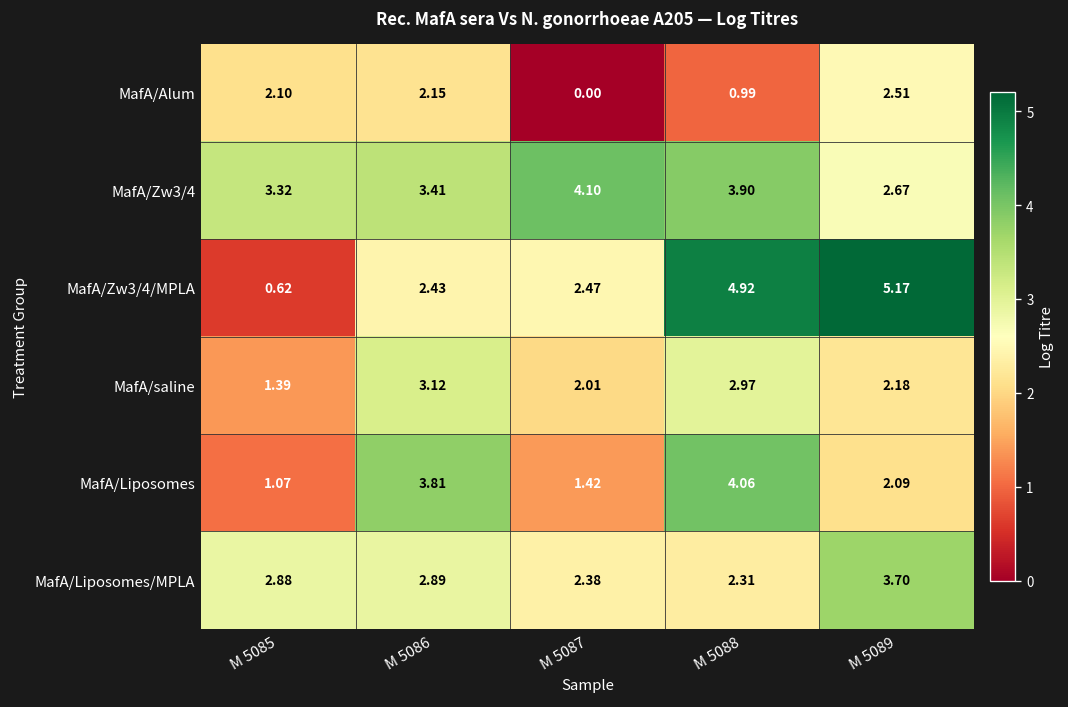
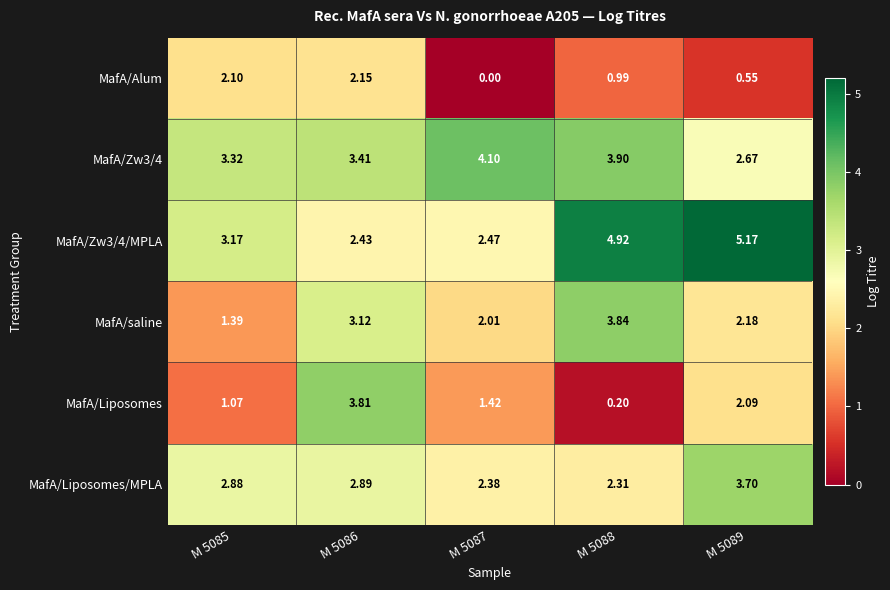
MafA/Alum, M 5089: 2.51 -> 0.55
MafA/Zw3/4/MPLA, M 5085: 0.62 -> 3.17
MafA/saline, M 5088: 2.97 -> 3.84
MafA/Liposomes, M 5088: 4.06 -> 0.20
